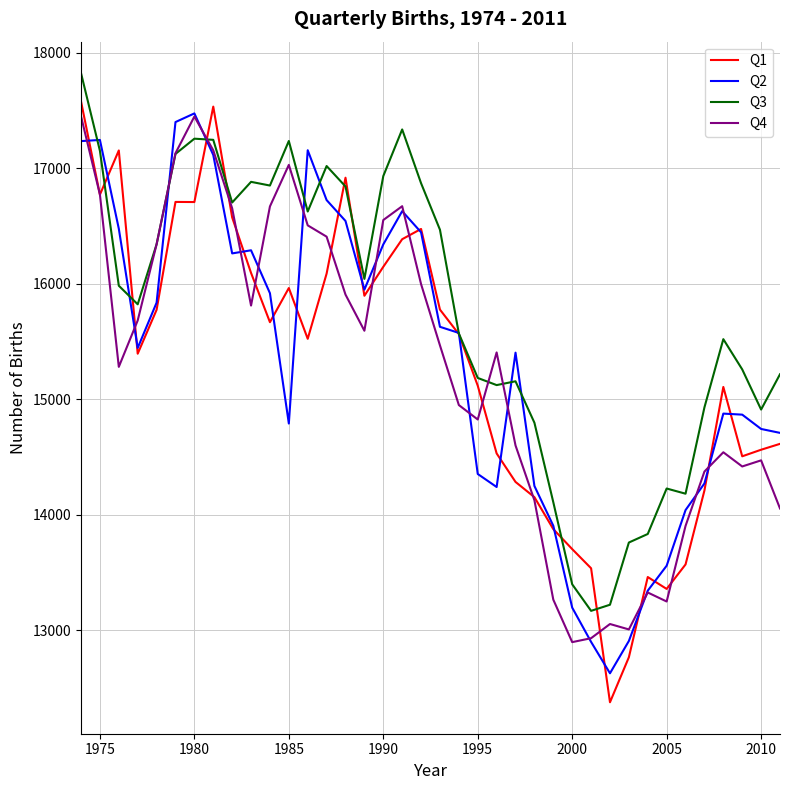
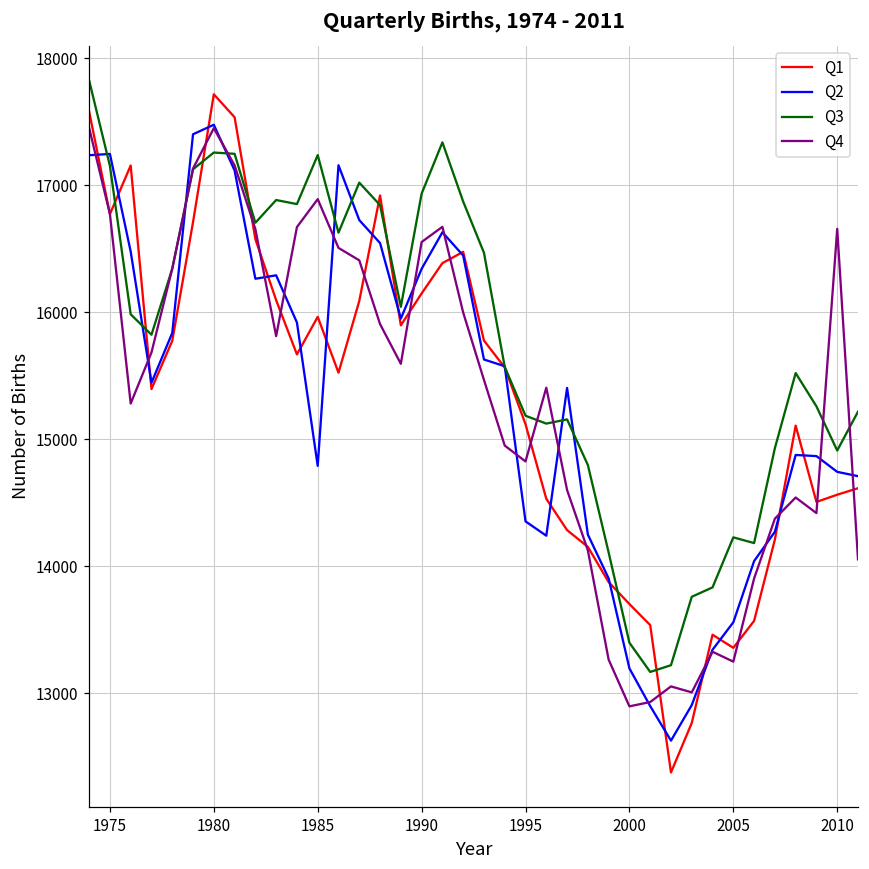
Q1, 1980: 16710 -> 17720
Q4, 1985: 17030 -> 16890
Q4, 2010: 14470 -> 16660
